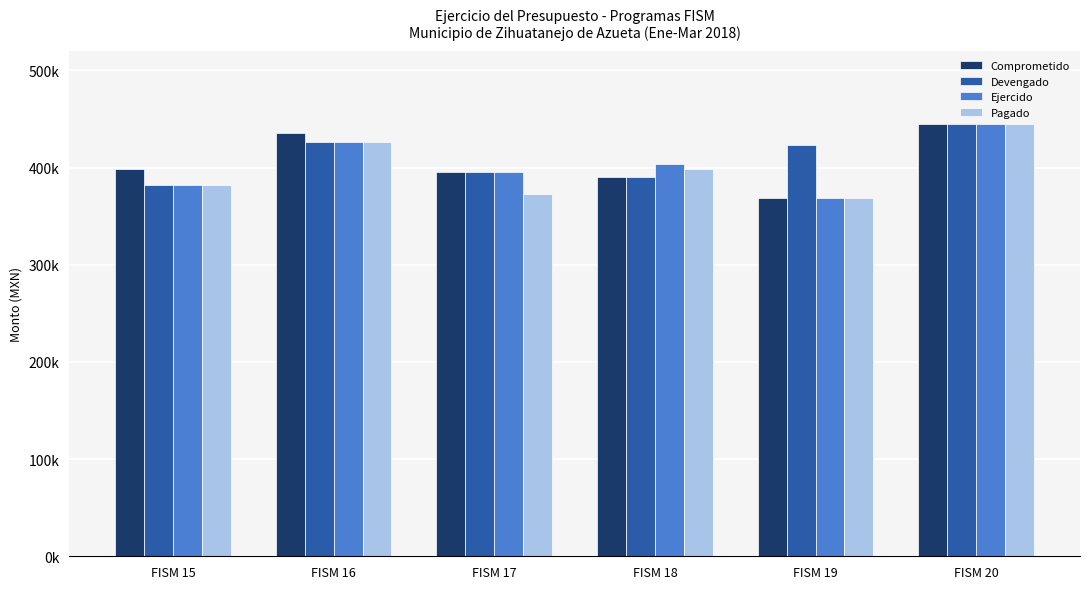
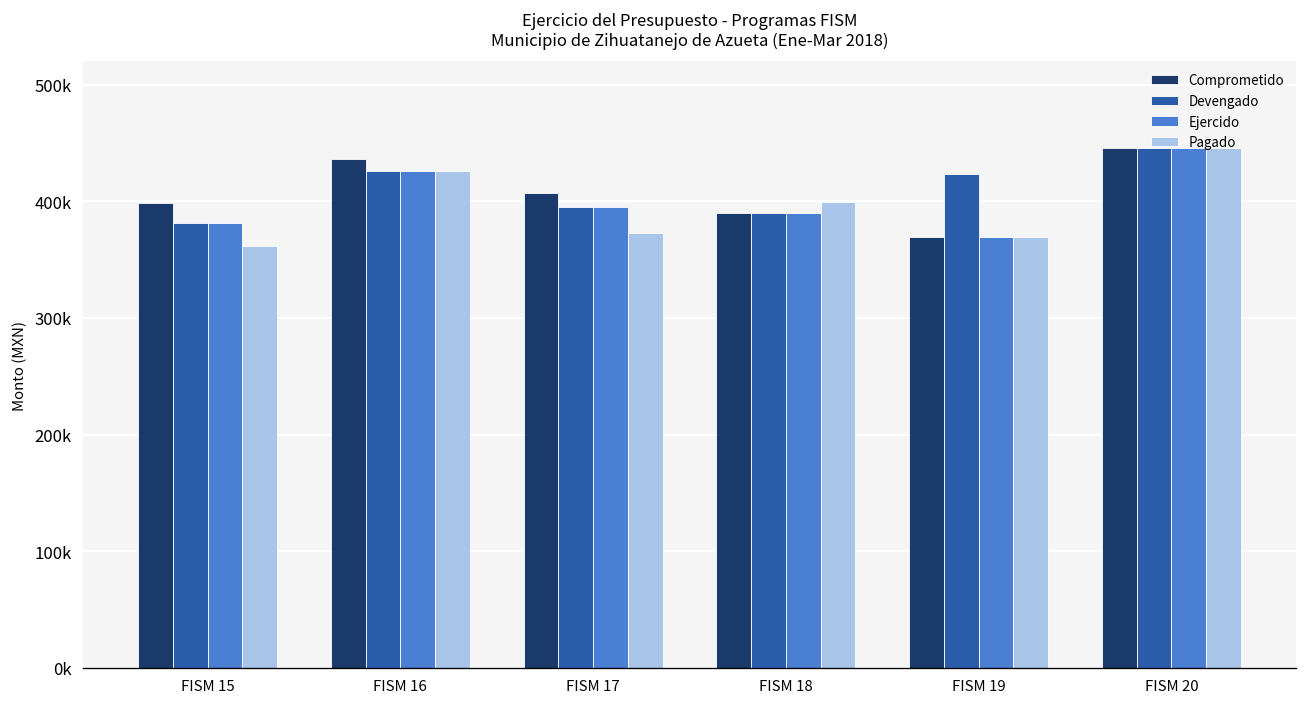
Pagado, FISM 15: 380000 -> 360000
Comprometido, FISM 17: 400000 -> 410000
Ejercido, FISM 18: 400000 -> 390000
